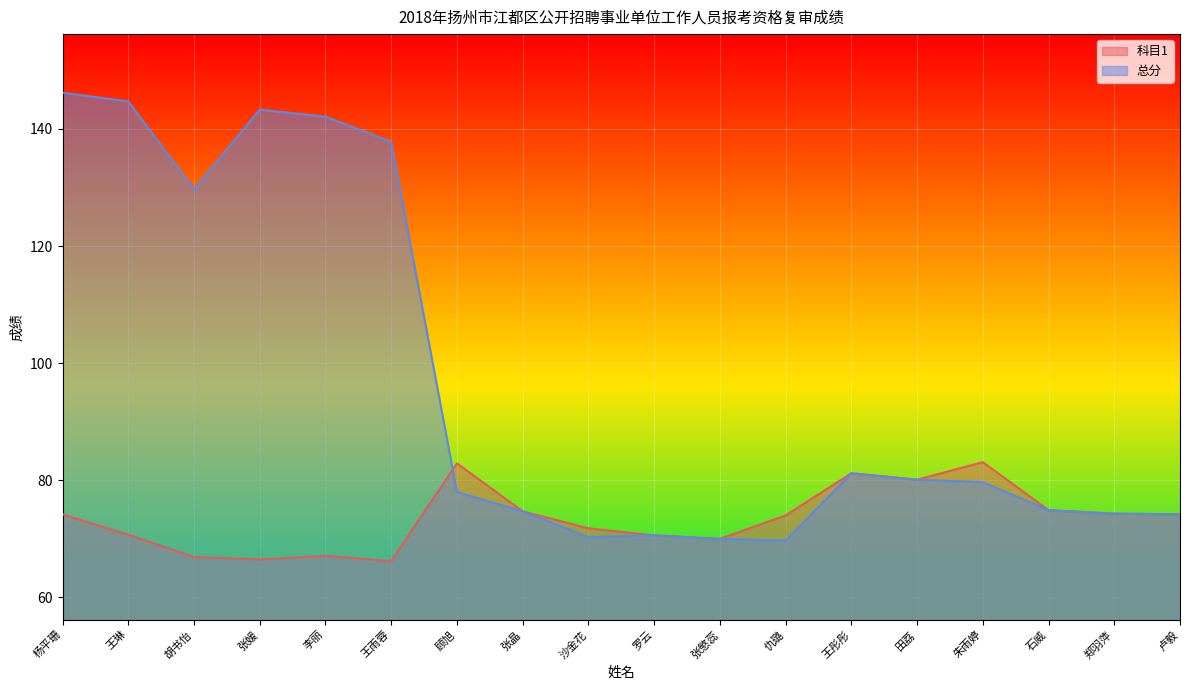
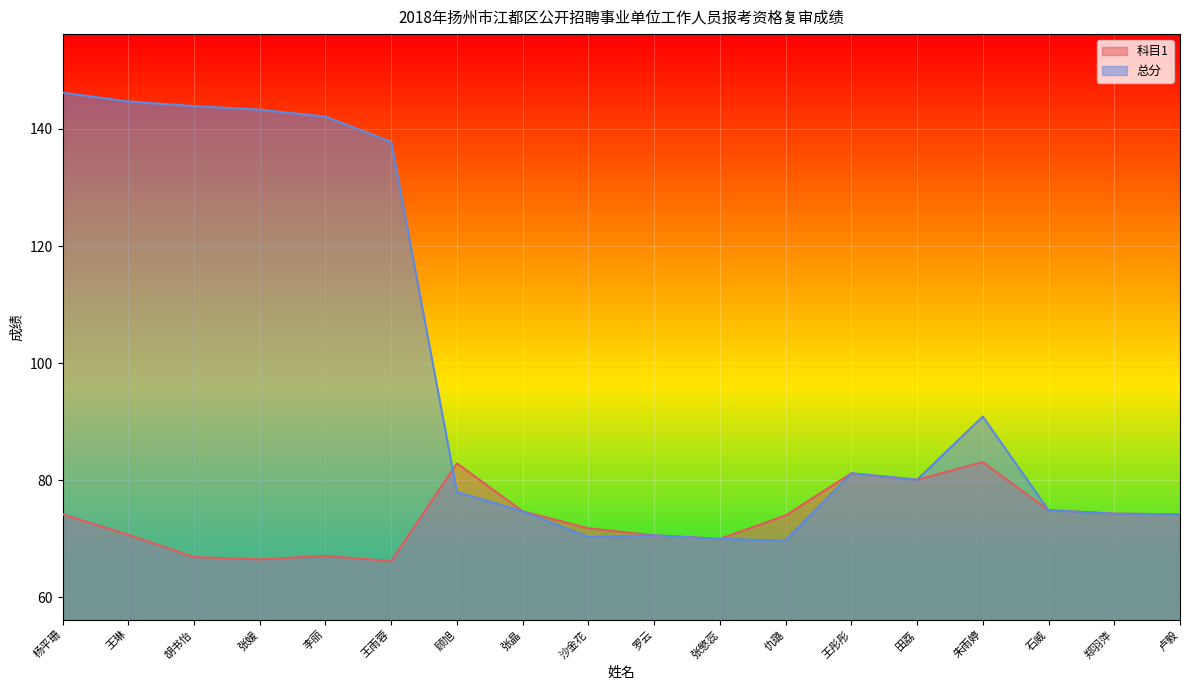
总分, 胡书怡: 130 -> 144
总分, 朱雨婷: 80 -> 91
